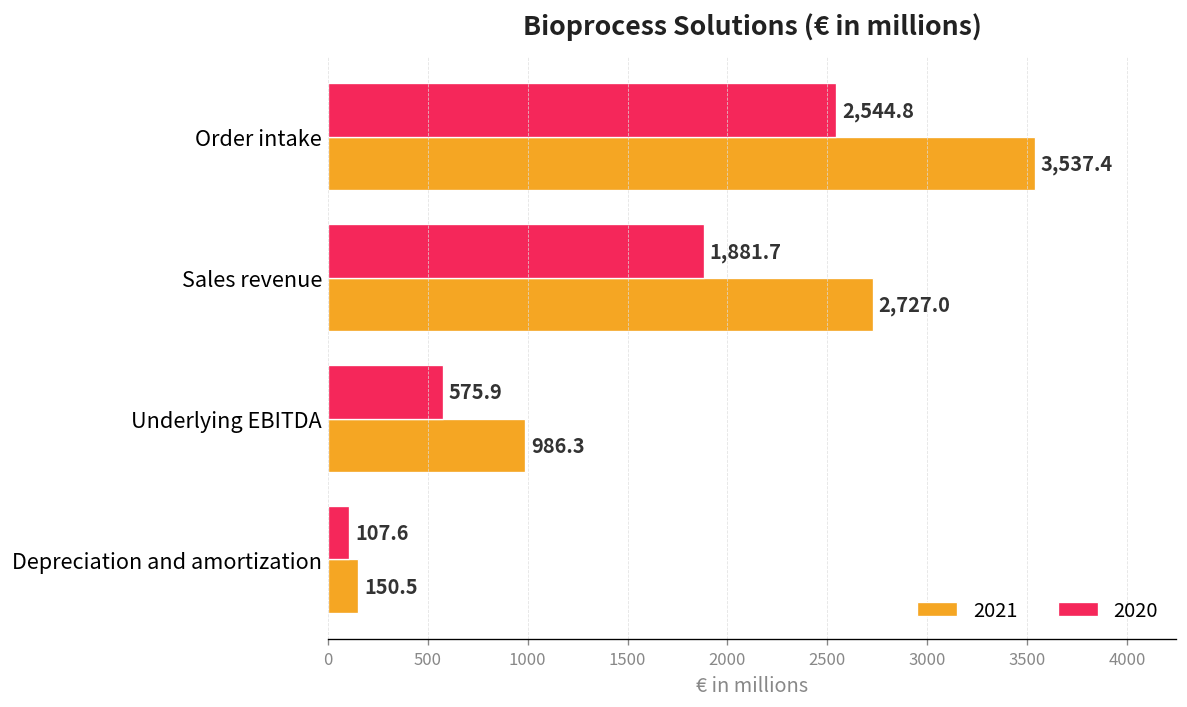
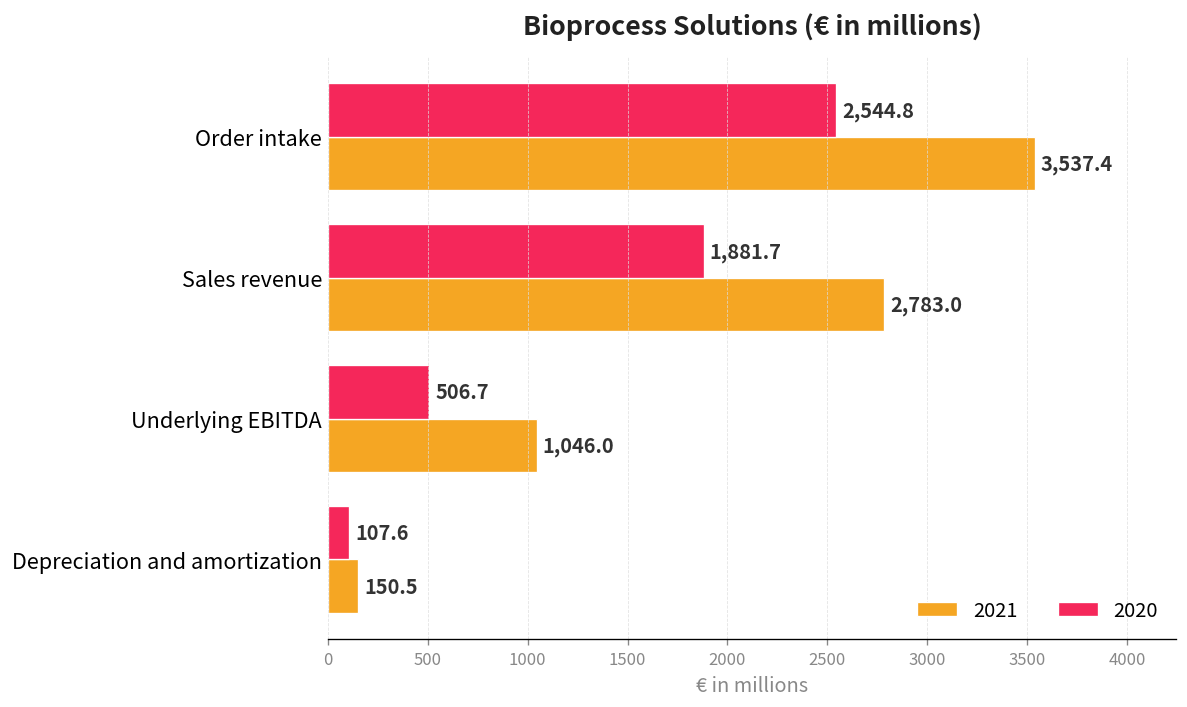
2021, Sales revenue: 2,727.0 -> 2,783.0
2020, Underlying EBITDA: 575.9 -> 506.7
2021, Underlying EBITDA: 986.3 -> 1,046.0
